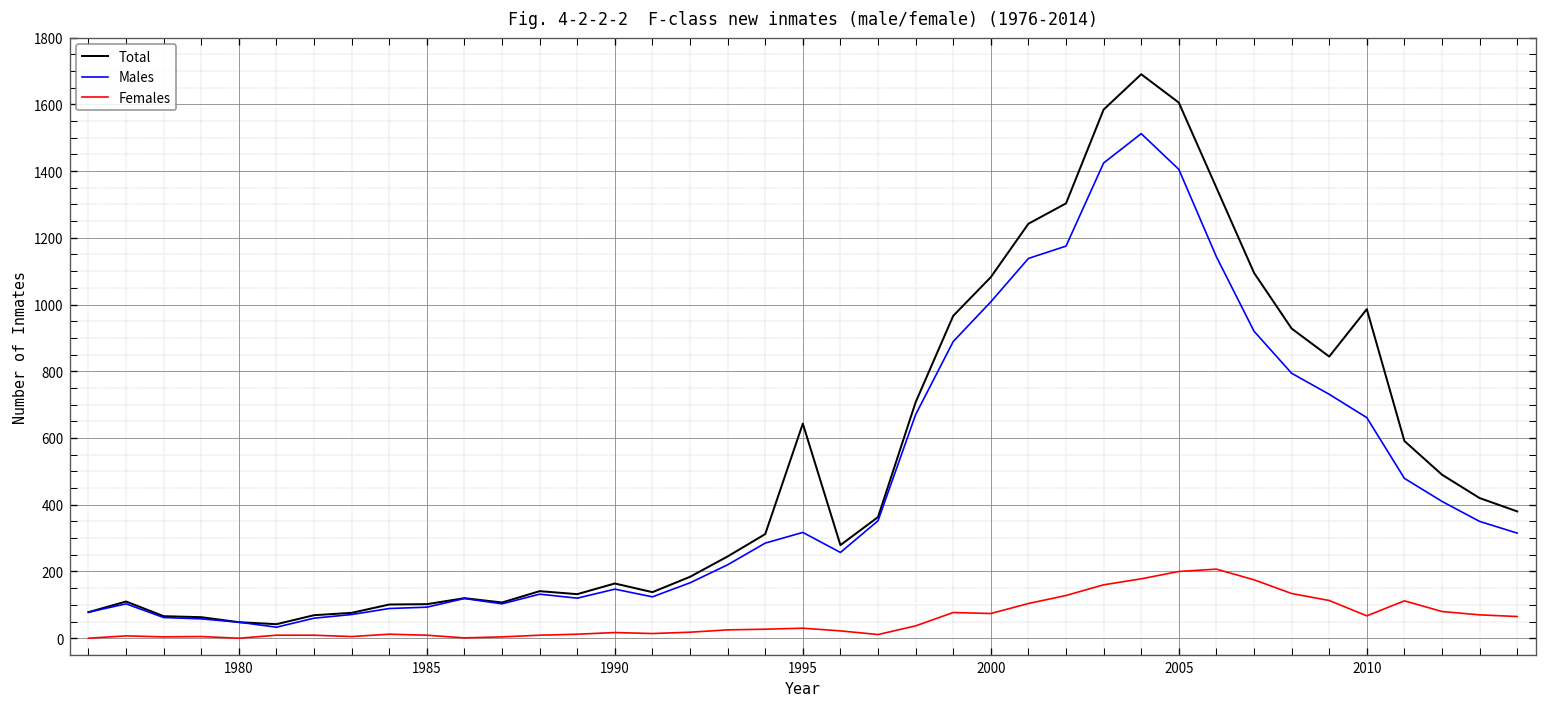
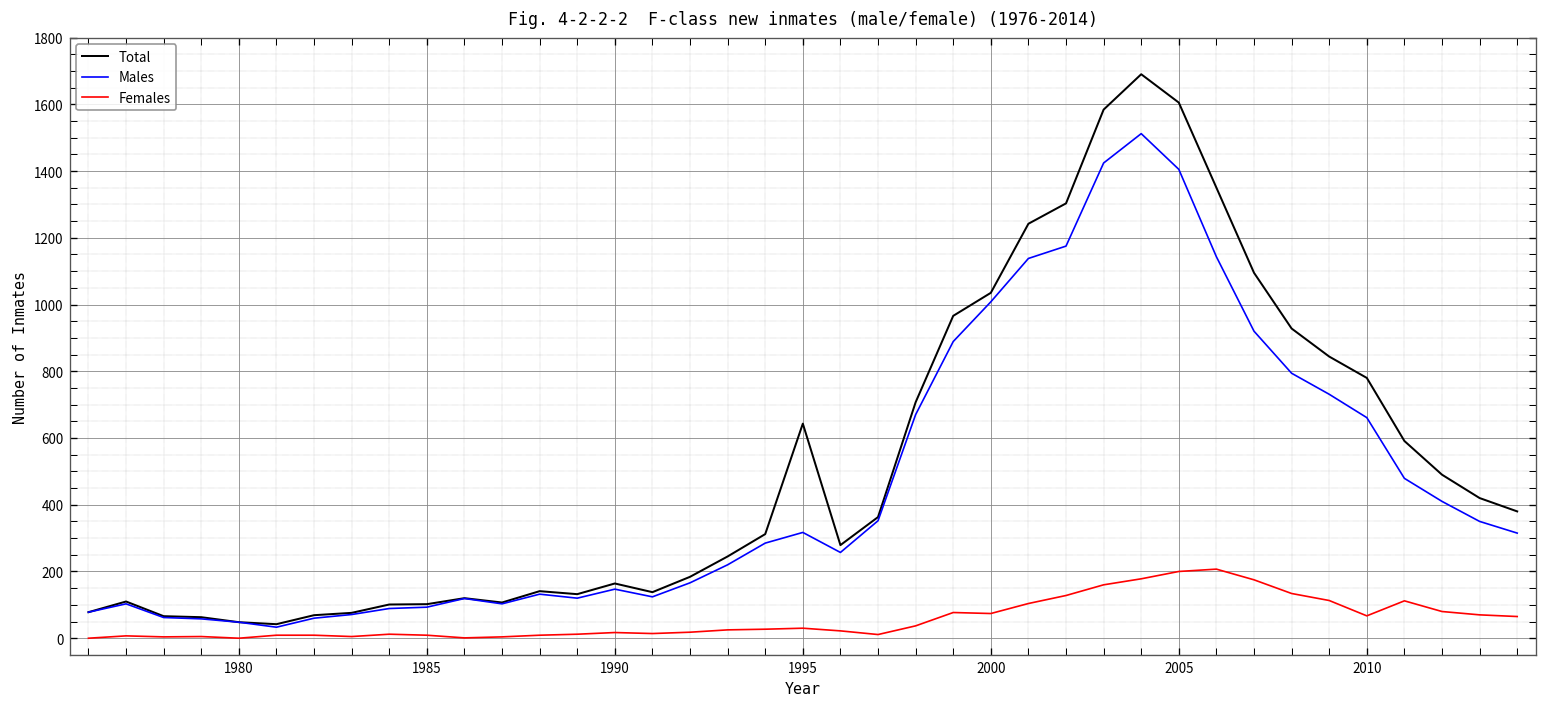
Total, 2000: 1080 -> 1040
Total, 2010: 990 -> 780
